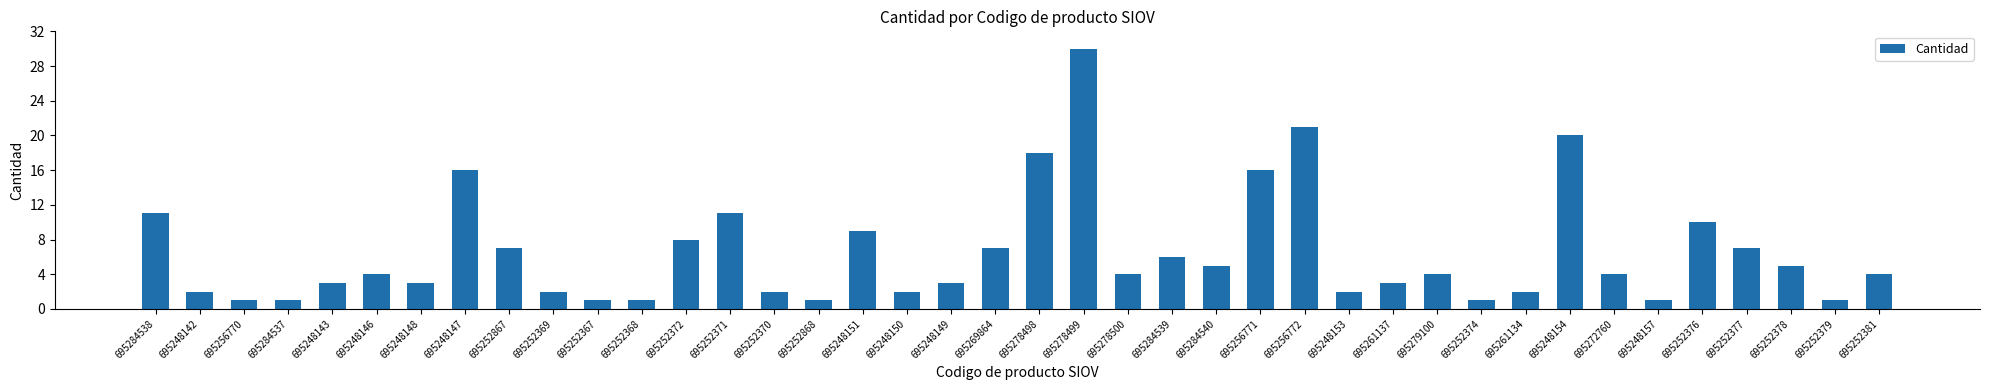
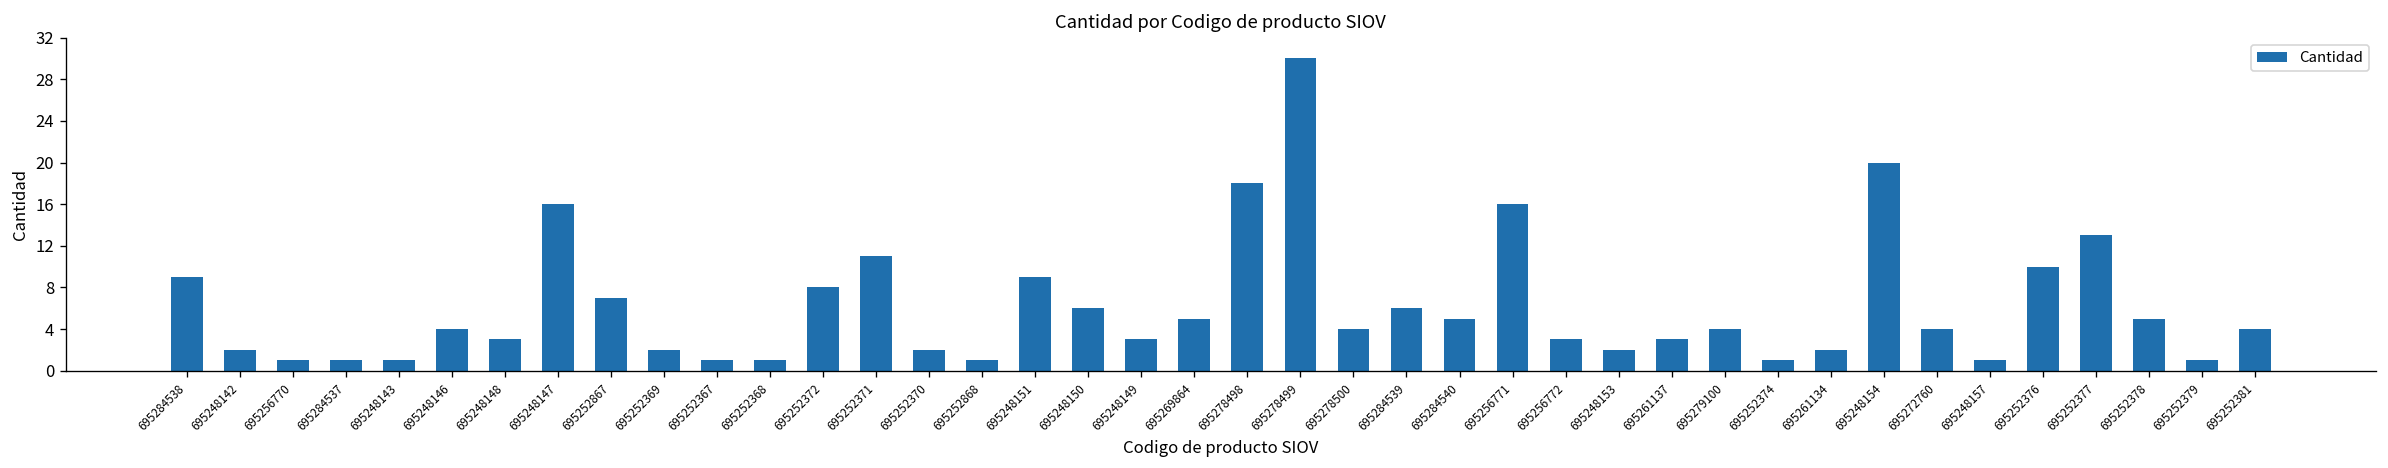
695284538: 11 -> 9
695248143: 3 -> 1
695248150: 2 -> 6
695269864: 7 -> 5
695256772: 21 -> 3
695252377: 7 -> 13
